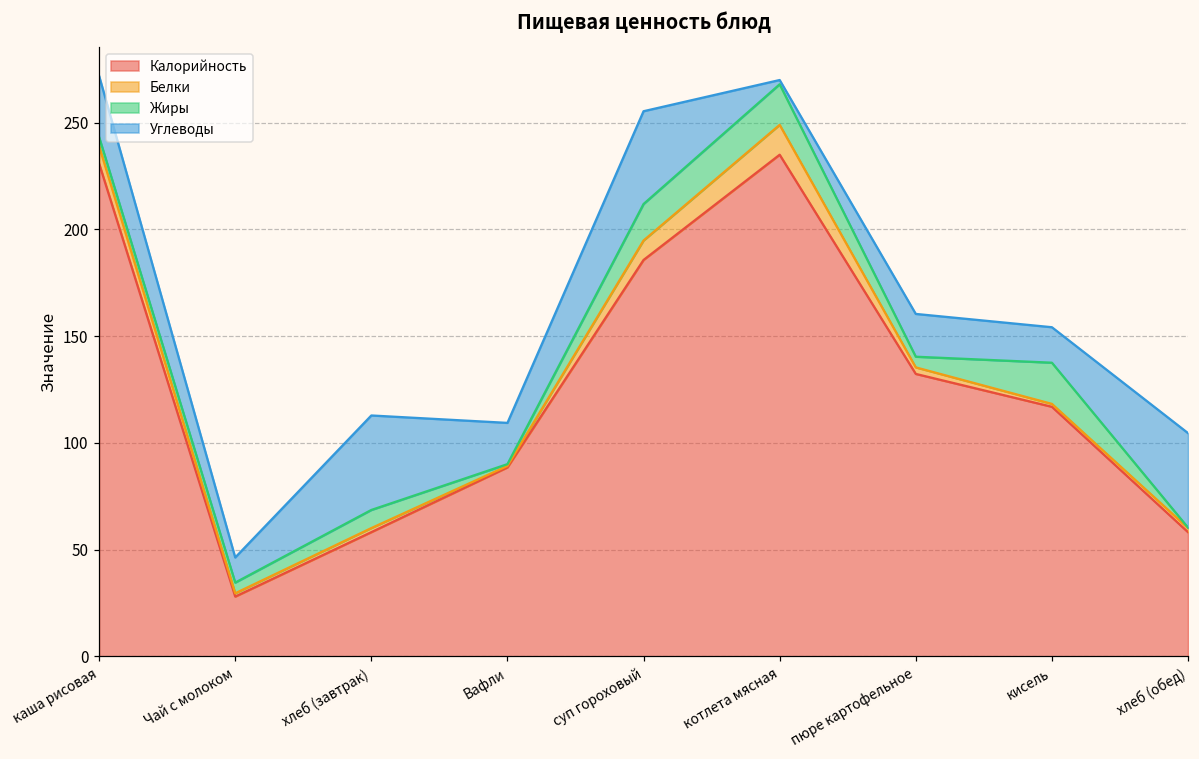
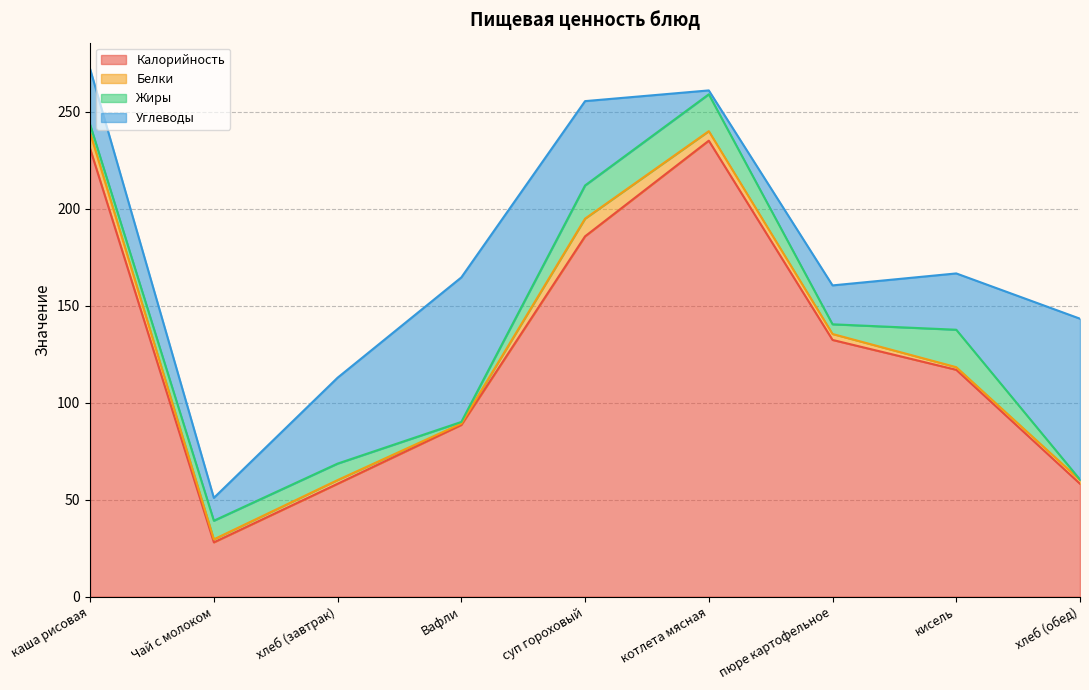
Жиры, Чай с молоком: 5 -> 10
Углеводы, Вафли: 19 -> 75
Белки, котлета мясная: 14 -> 5
Углеводы, кисель: 17 -> 29
Углеводы, хлеб (обед): 44 -> 83
